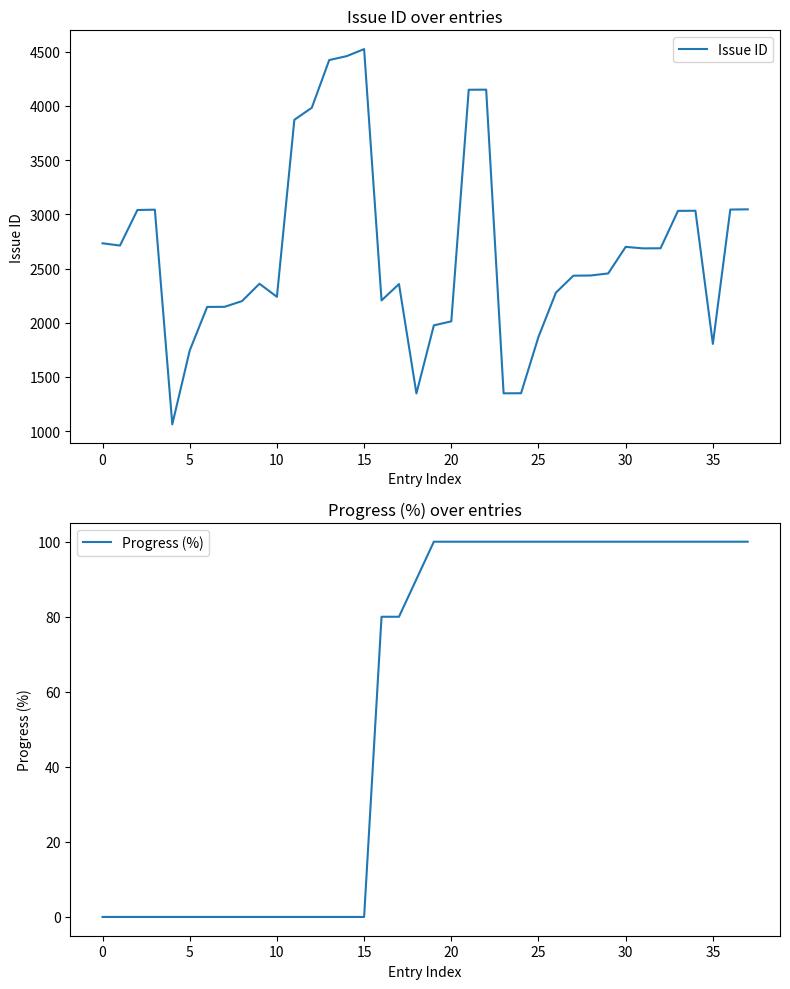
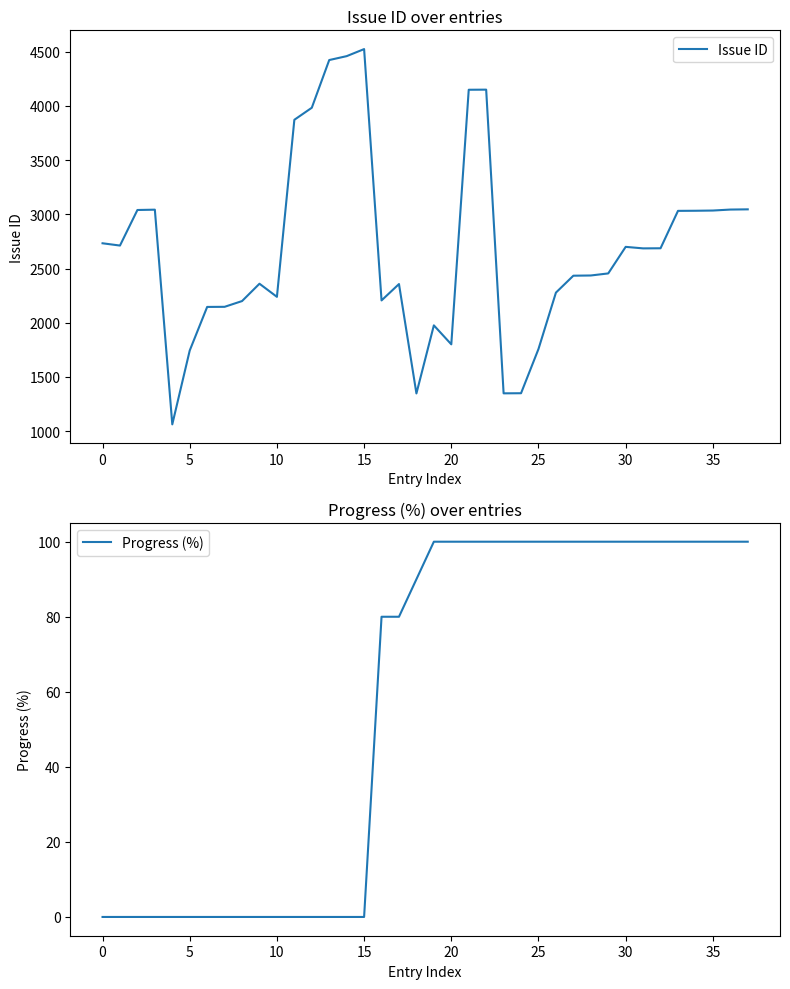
Issue ID over entries, 20: 2010 -> 1800
Issue ID over entries, 25: 1870 -> 1760
Issue ID over entries, 35: 1810 -> 3040
